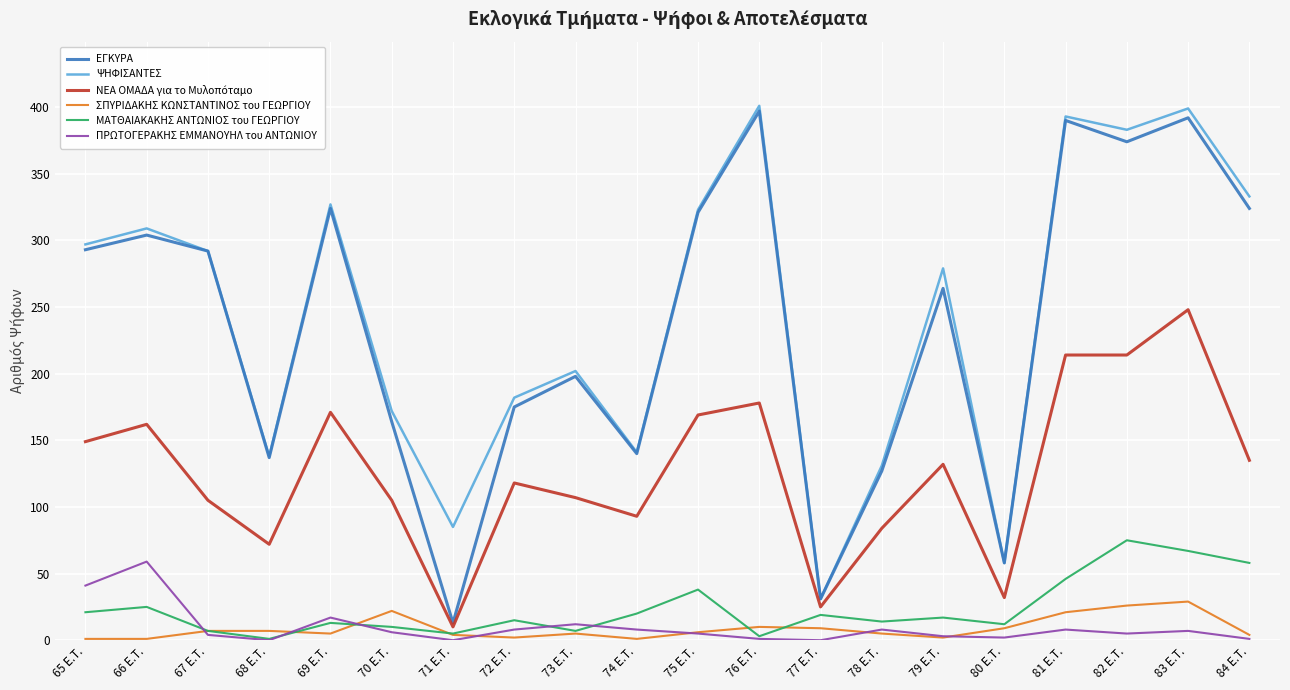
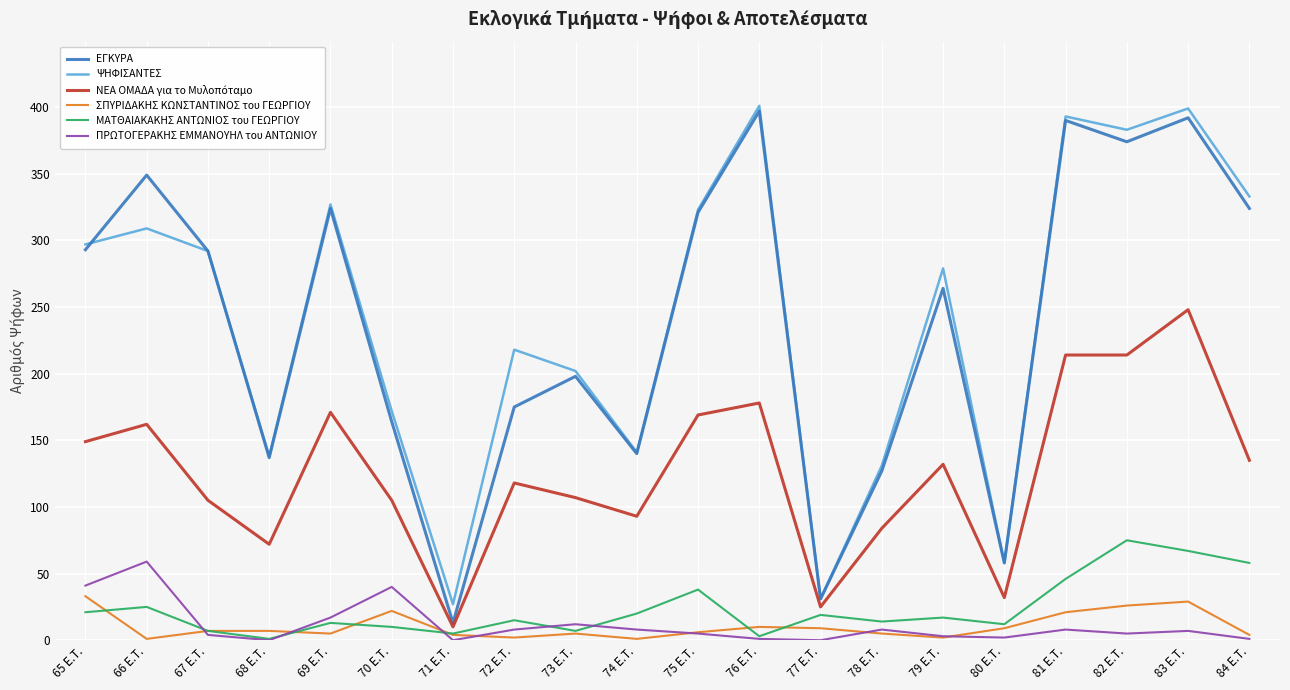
ΣΠΥΡΙΔΑΚΗΣ ΚΩΝΣΤΑΝΤΙΝΟΣ του ΓΕΩΡΓΙΟΥ, 65 E.T.: 1 -> 33
ΕΓΚΥΡΑ, 66 E.T.: 304 -> 349
ΠΡΩΤΟΓΕΡΑΚΗΣ ΕΜΜΑΝΟΥΗΛ του ΑΝΤΩΝΙΟΥ, 70 E.T.: 6 -> 40
ΨΗΦΙΣΑΝΤΕΣ, 71 E.T.: 85 -> 27
ΨΗΦΙΣΑΝΤΕΣ, 72 E.T.: 182 -> 218
